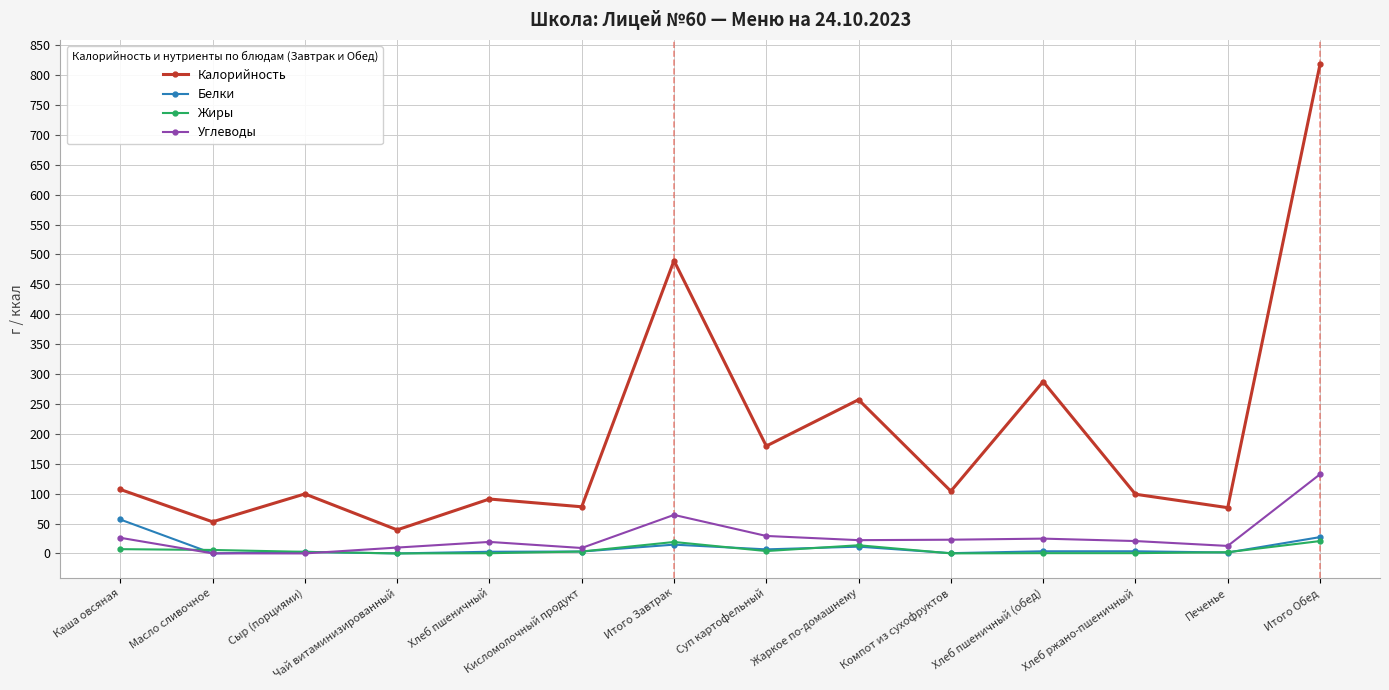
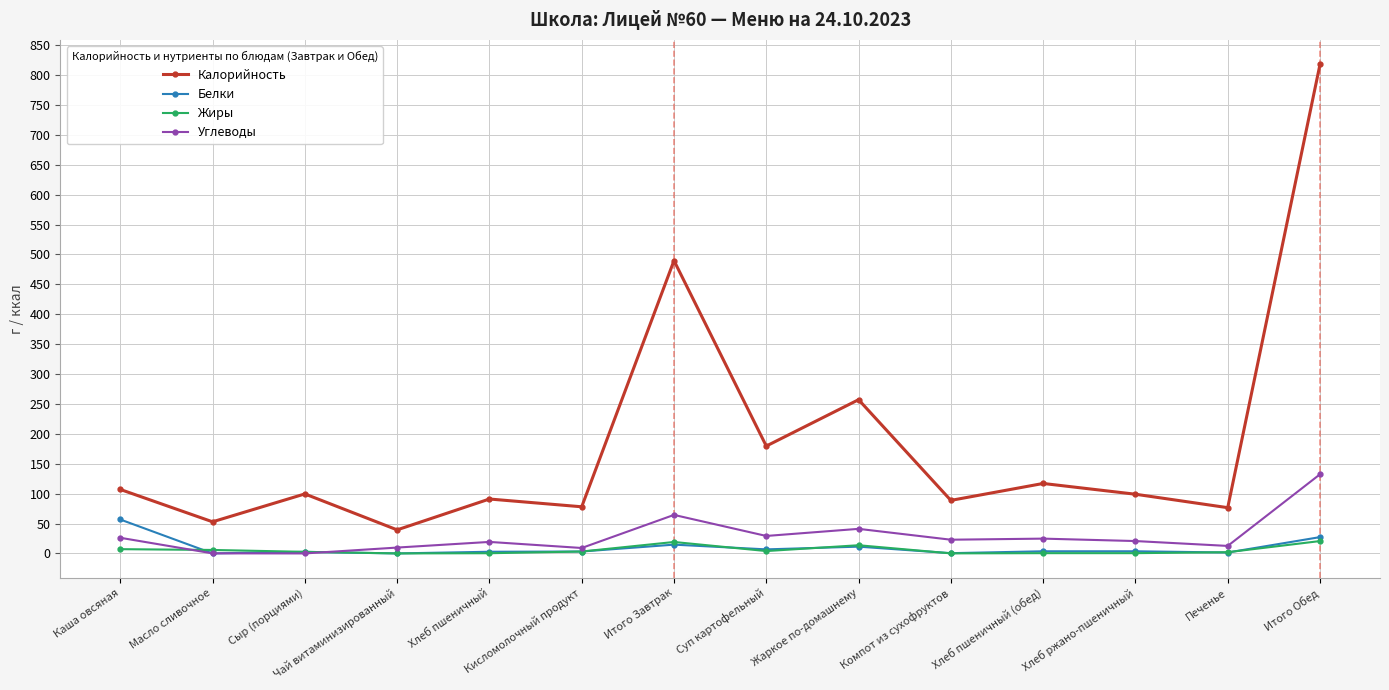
Углеводы, Жаркое по-домашнему: 20 -> 40
Калорийность, Компот из сухофруктов: 100 -> 90
Калорийность, Хлеб пшеничный (обед): 290 -> 120
